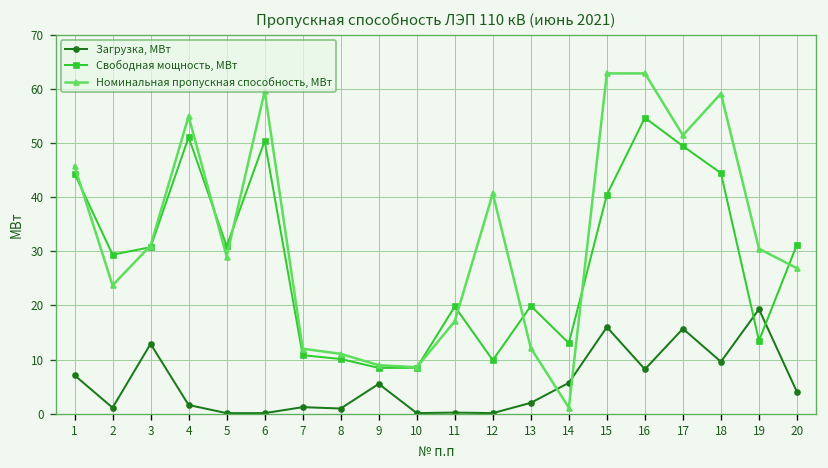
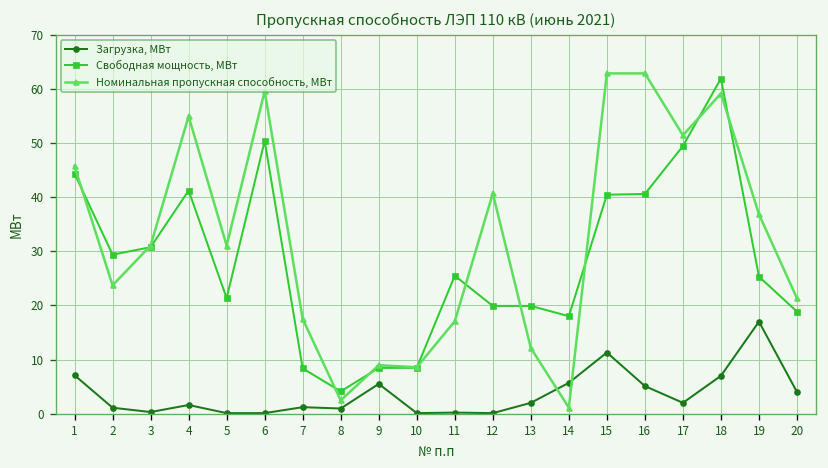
Загрузка, МВт, 3: 13 -> 0
Свободная мощность, МВт, 4: 51 -> 41
Свободная мощность, МВт, 5: 31 -> 21
Номинальная пропускная способность, МВт, 5: 29 -> 31
Свободная мощность, МВт, 7: 11 -> 8
Номинальная пропускная способность, МВт, 7: 12 -> 18
Свободная мощность, МВт, 8: 10 -> 4
Номинальная пропускная способность, МВт, 8: 11 -> 2
Свободная мощность, МВт, 11: 20 -> 25
Свободная мощность, МВт, 12: 10 -> 20
Свободная мощность, МВт, 14: 13 -> 18
Загрузка, МВт, 15: 16 -> 11
Загрузка, МВт, 16: 8 -> 5
Свободная мощность, МВт, 16: 55 -> 41
Загрузка, МВт, 17: 16 -> 2
Загрузка, МВт, 18: 10 -> 7
Свободная мощность, МВт, 18: 44 -> 62
Загрузка, МВт, 19: 19 -> 17
Свободная мощность, МВт, 19: 13 -> 25
Номинальная пропускная способность, МВт, 19: 30 -> 37
Свободная мощность, МВт, 20: 31 -> 19
Номинальная пропускная способность, МВт, 20: 27 -> 21
